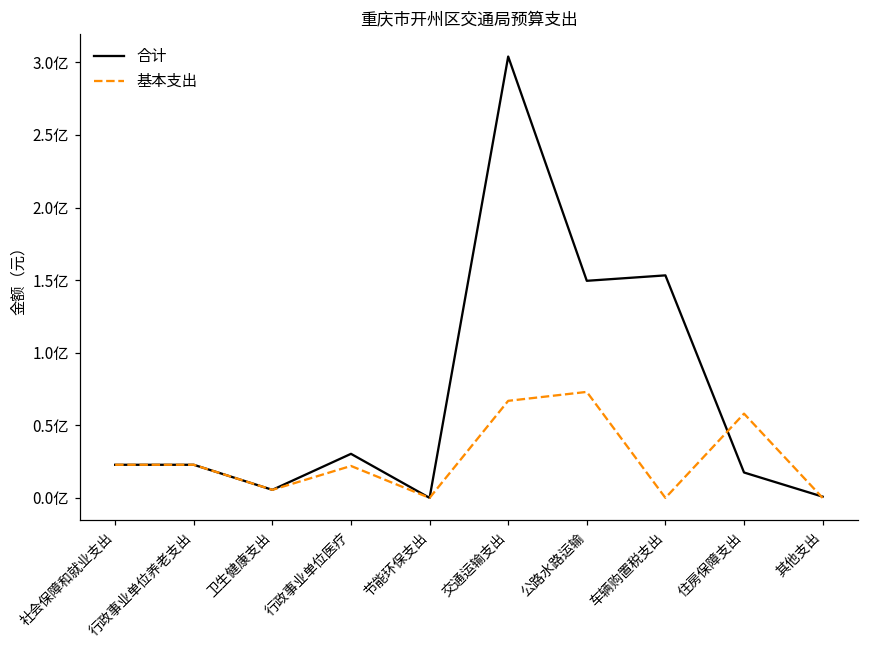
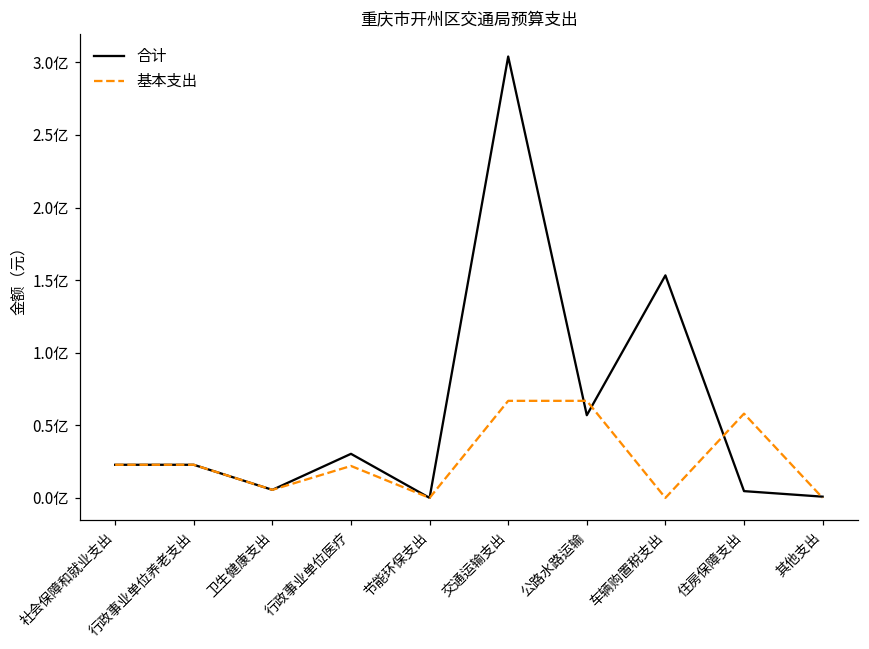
合计, 公路水路运输: 1.50亿 -> 0.57亿
基本支出, 公路水路运输: 0.73亿 -> 0.67亿
合计, 住房保障支出: 0.17亿 -> 0.05亿
